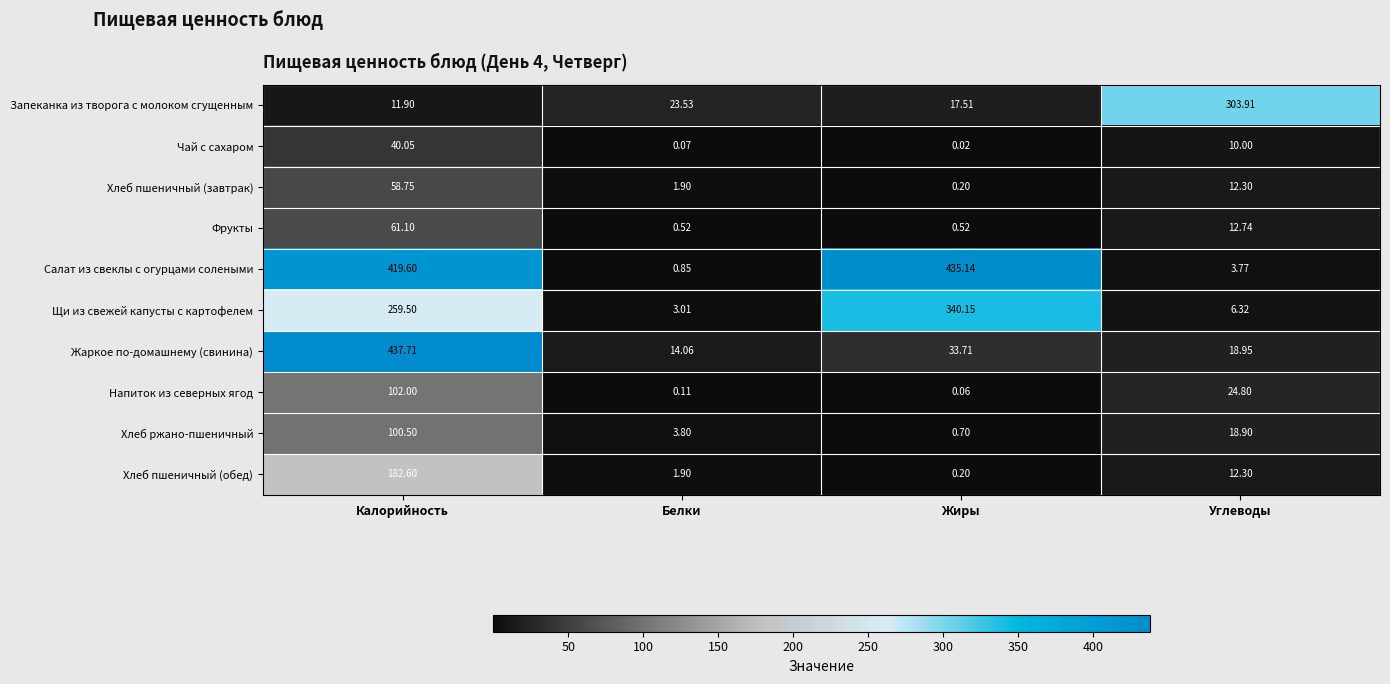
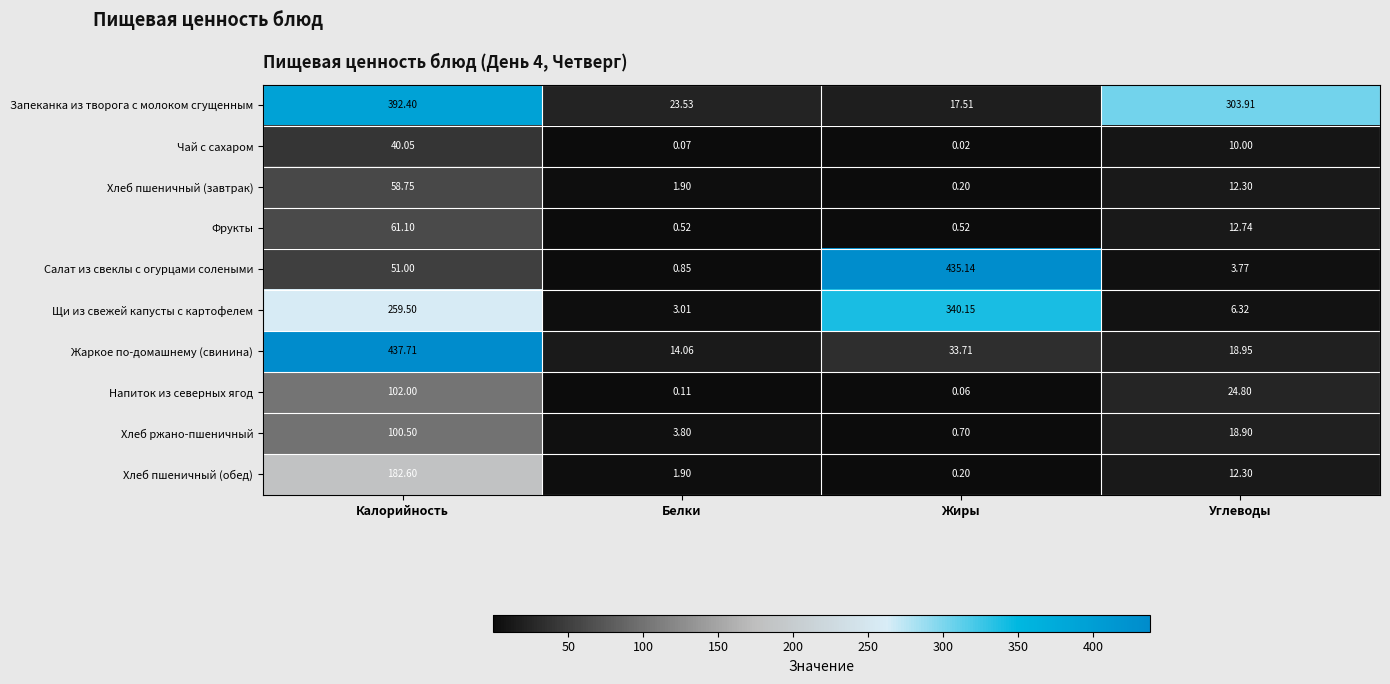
Запеканка из творога с молоком сгущенным, Калорийность: 11.90 -> 392.40
Салат из свеклы с огурцами солеными, Калорийность: 419.60 -> 51.00
